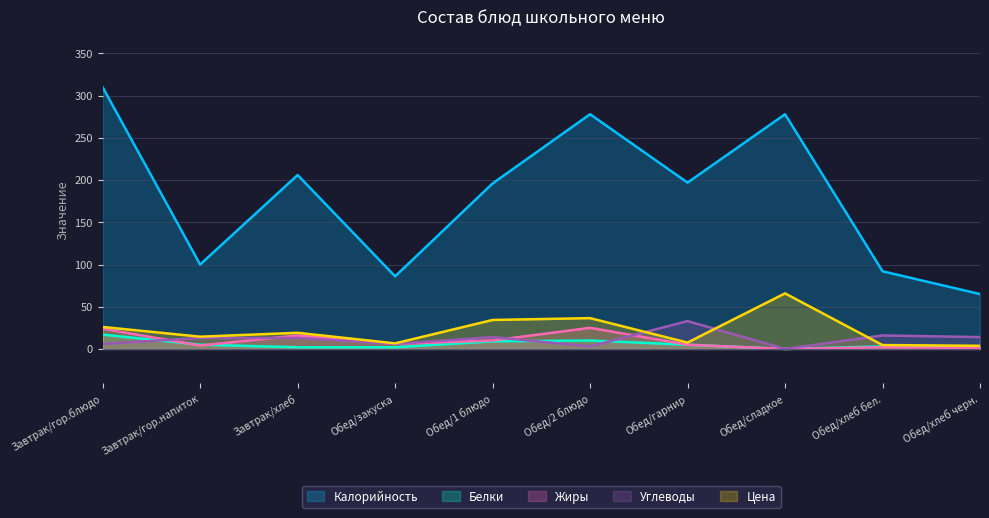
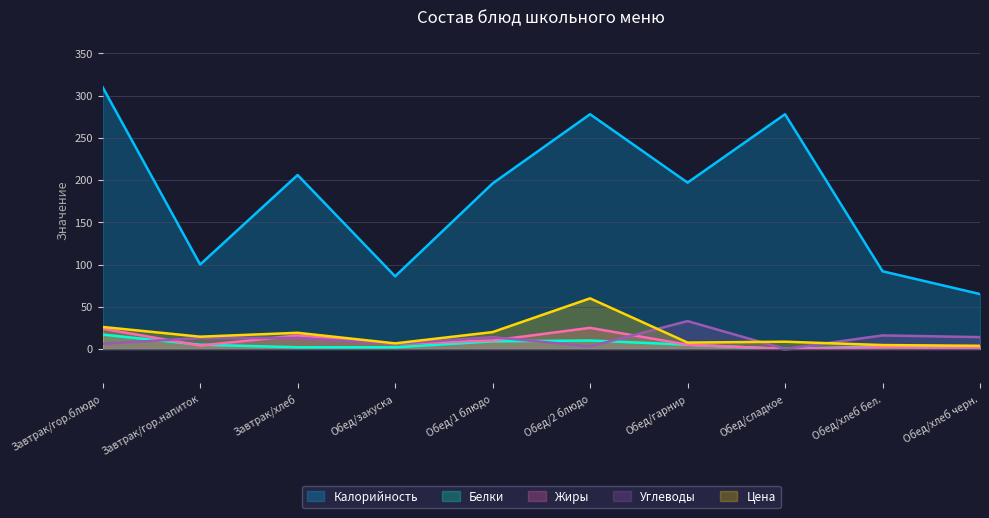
Цена, Обед/1 блюдо: 30 -> 20
Цена, Обед/2 блюдо: 40 -> 60
Цена, Обед/сладкое: 70 -> 10
